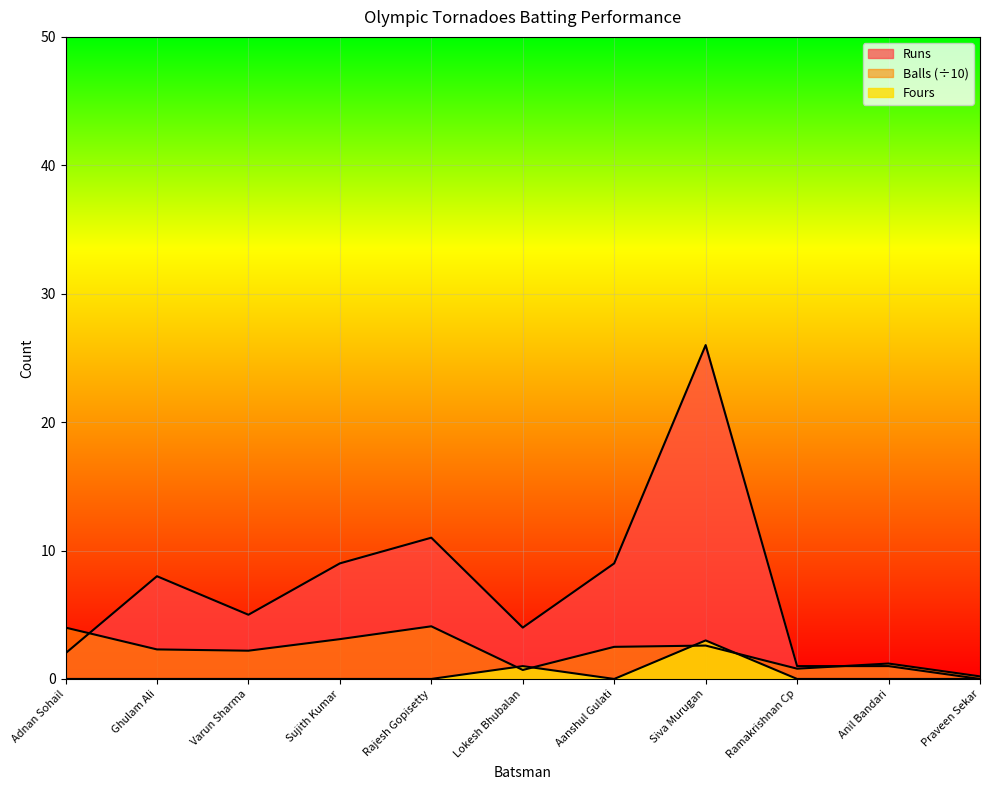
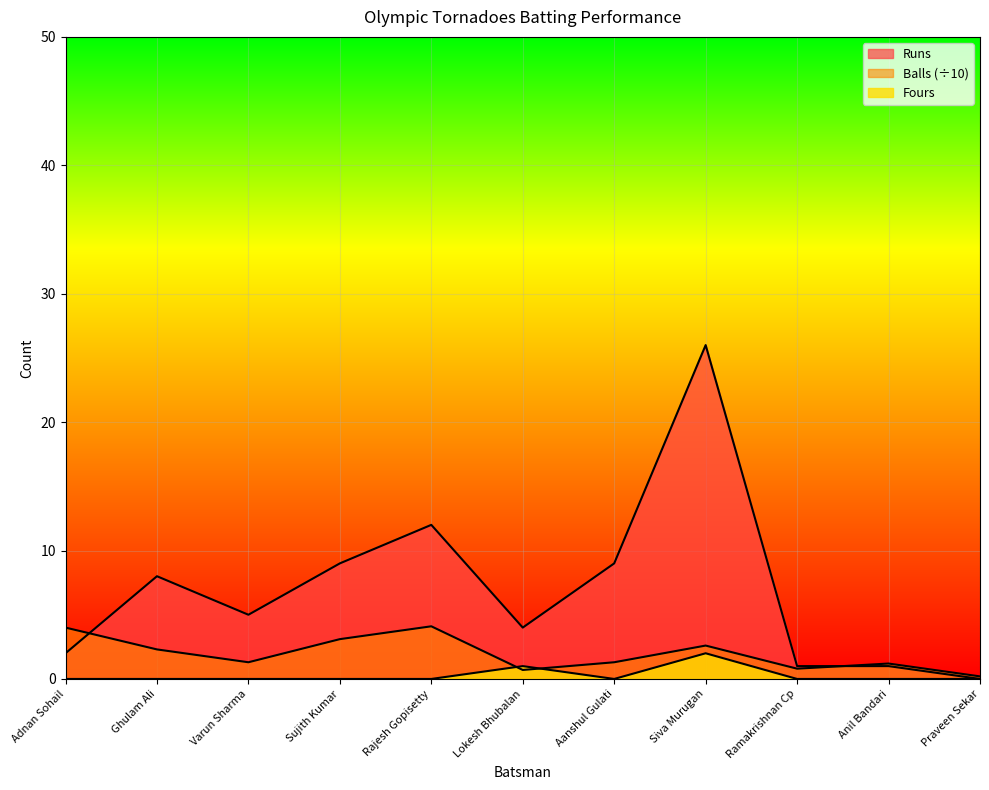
Balls (÷10), Varun Sharma: 2.2 -> 1.3
Runs, Rajesh Gopisetty: 11 -> 12
Balls (÷10), Aanshul Gulati: 2.5 -> 1.3
Fours, Siva Murugan: 3 -> 2
